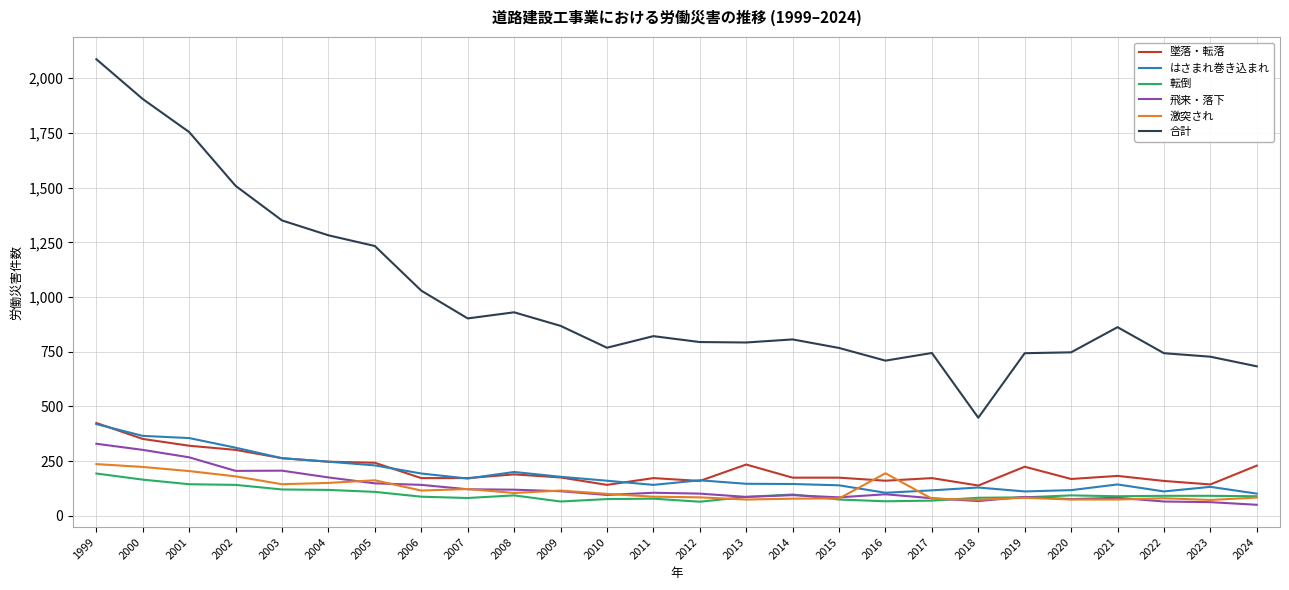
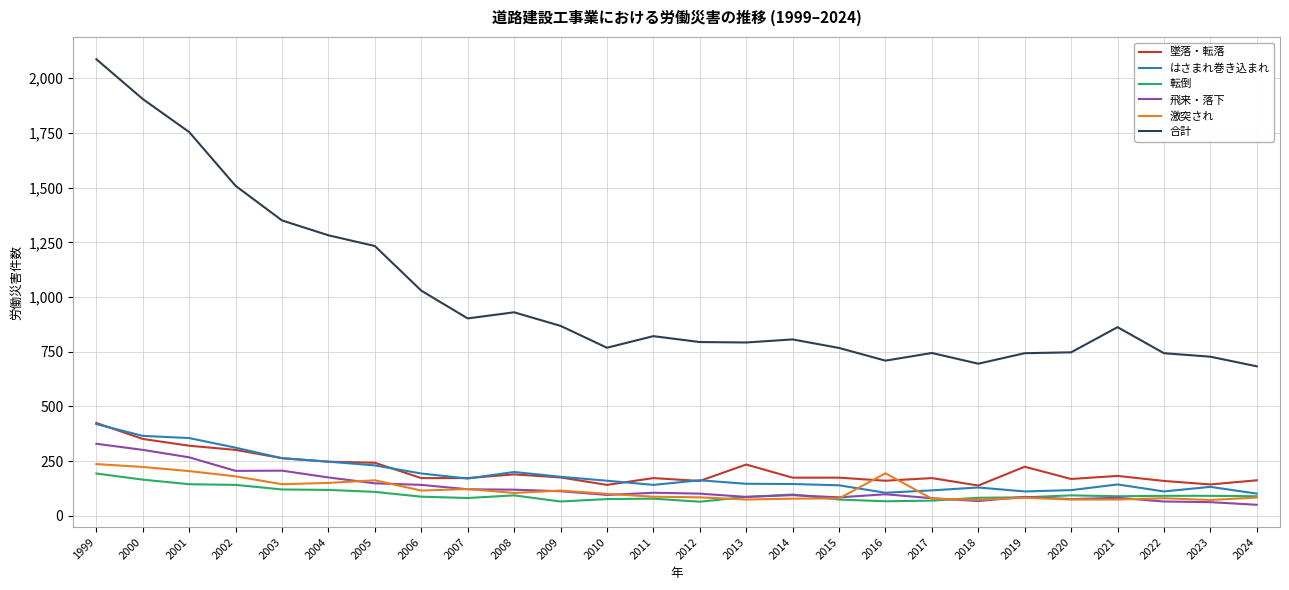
合計, 2018: 450 -> 700
墜落・転落, 2024: 230 -> 160
